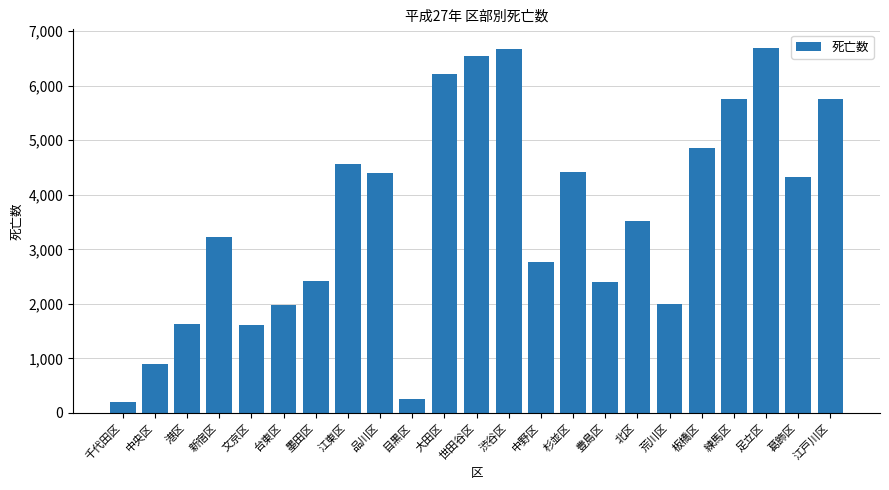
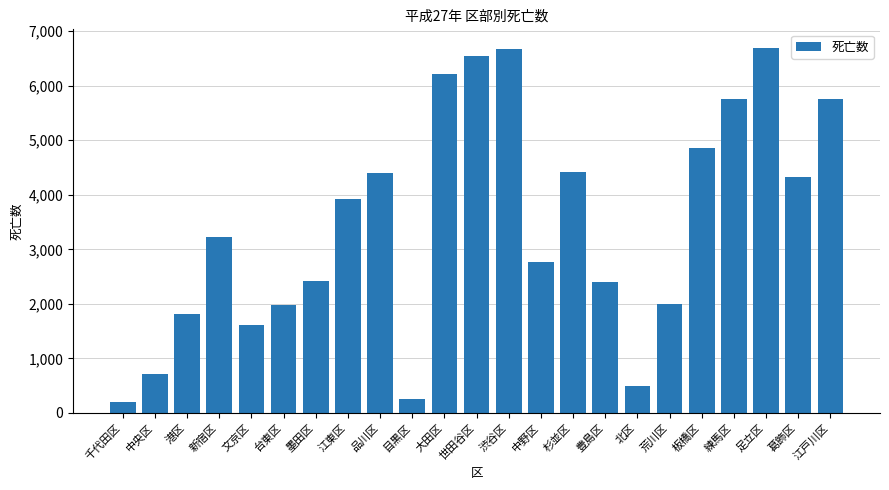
中央区: 900 -> 700
港区: 1,600 -> 1,800
江東区: 4,600 -> 3,900
北区: 3,500 -> 500
